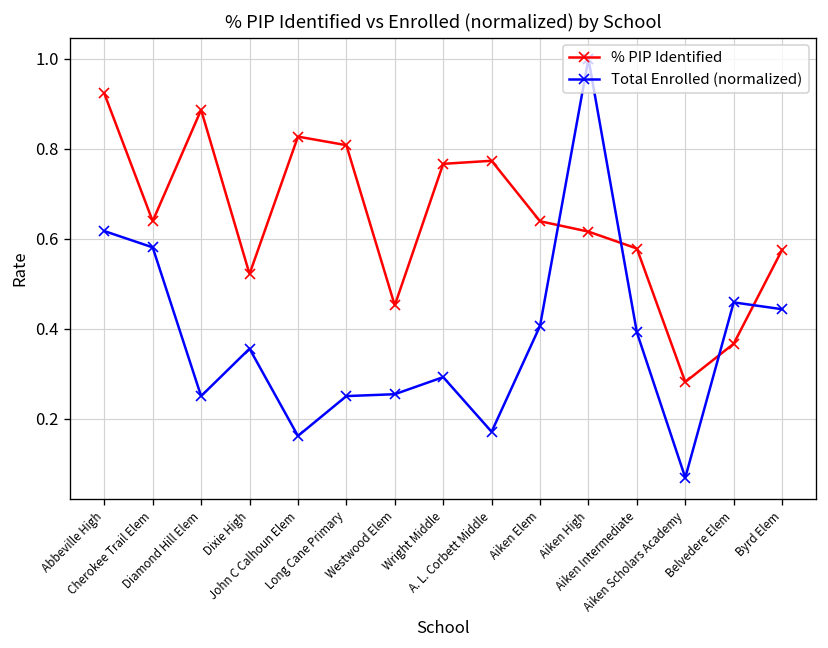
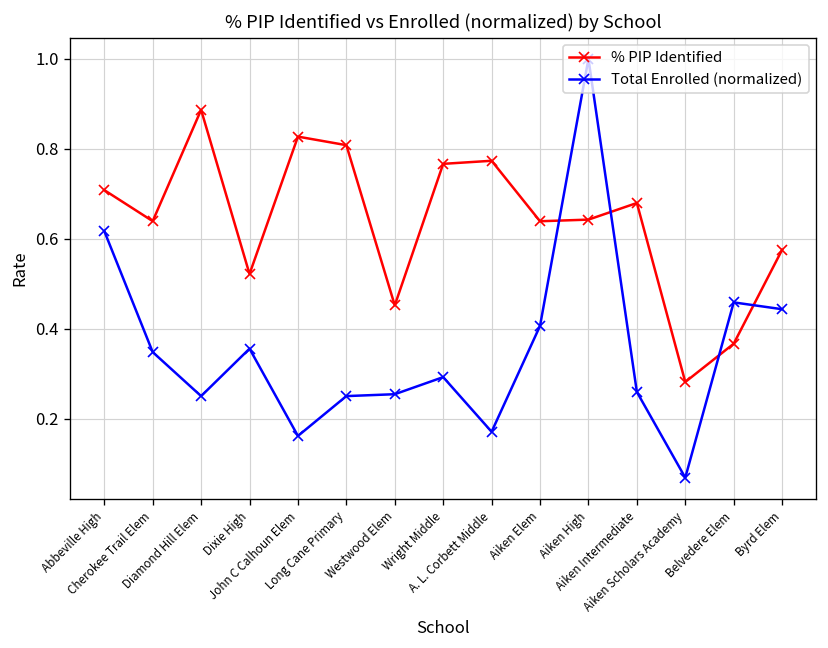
% PIP Identified, Abbeville High: 0.92 -> 0.71
Total Enrolled (normalized), Cherokee Trail Elem: 0.58 -> 0.35
% PIP Identified, Aiken High: 0.62 -> 0.64
% PIP Identified, Aiken Intermediate: 0.58 -> 0.68
Total Enrolled (normalized), Aiken Intermediate: 0.39 -> 0.26
